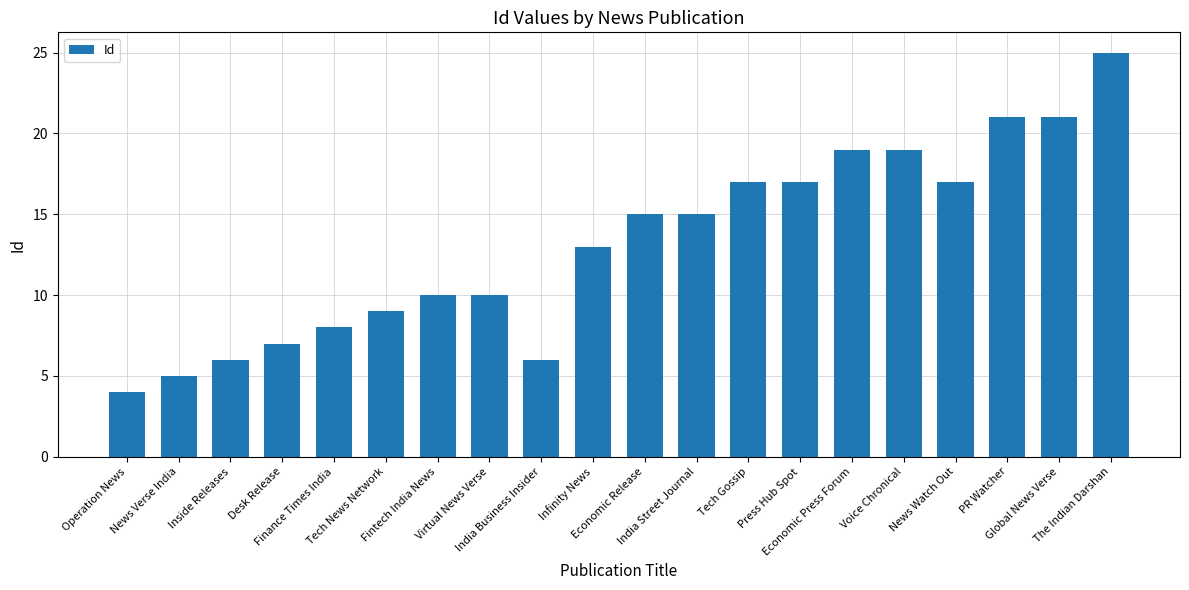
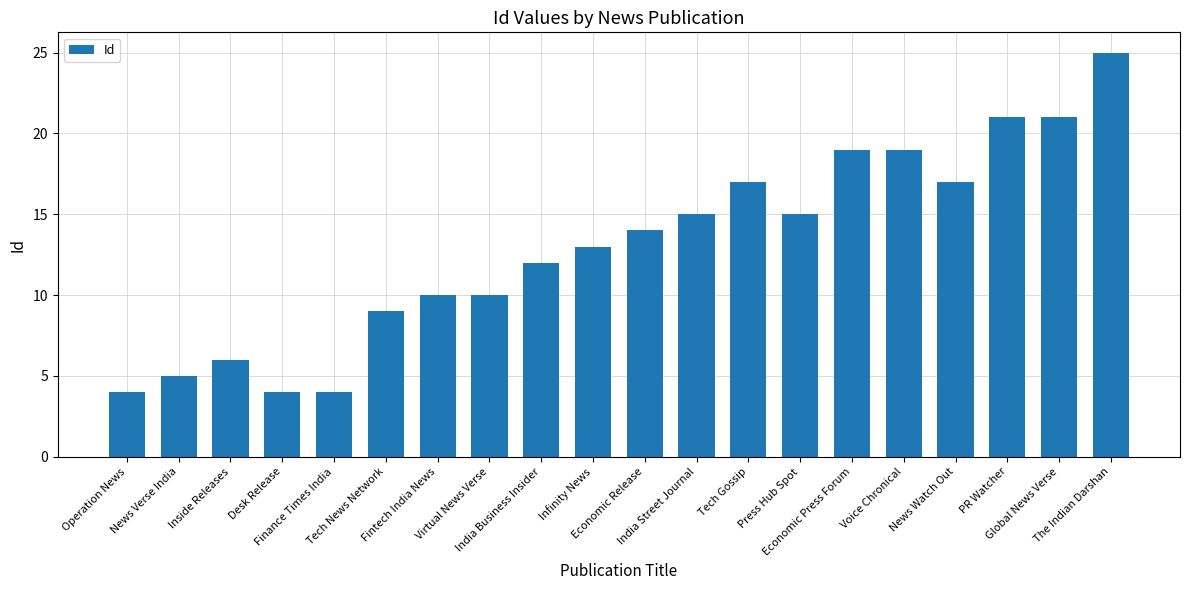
Desk Release: 7 -> 4
Finance Times India: 8 -> 4
India Business Insider: 6 -> 12
Economic Release: 15 -> 14
Press Hub Spot: 17 -> 15
